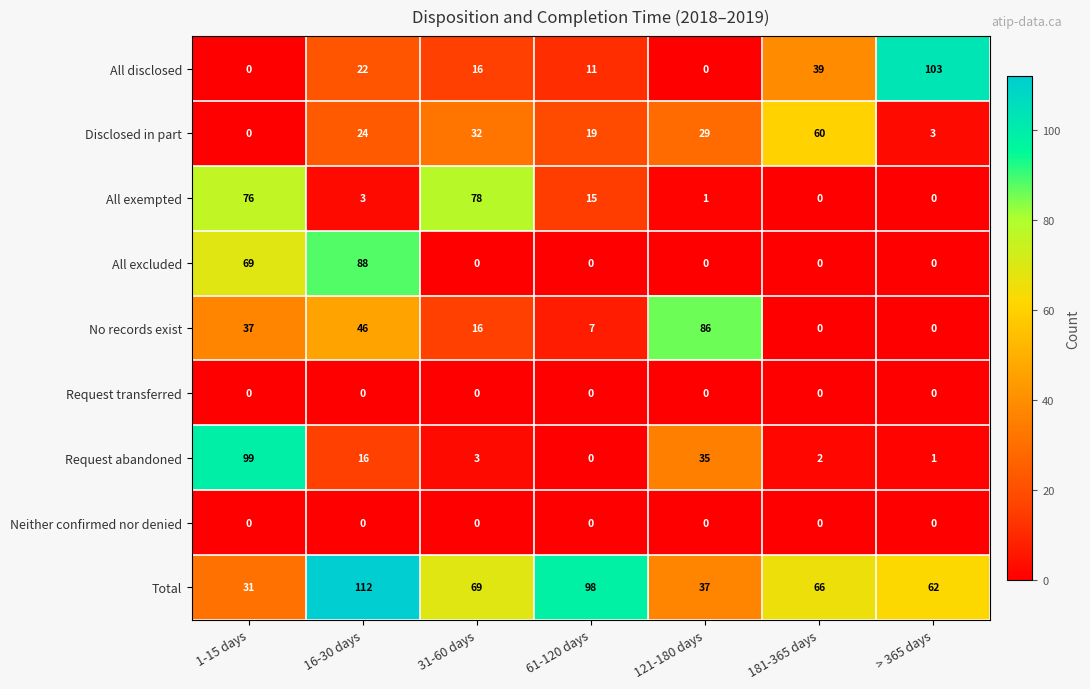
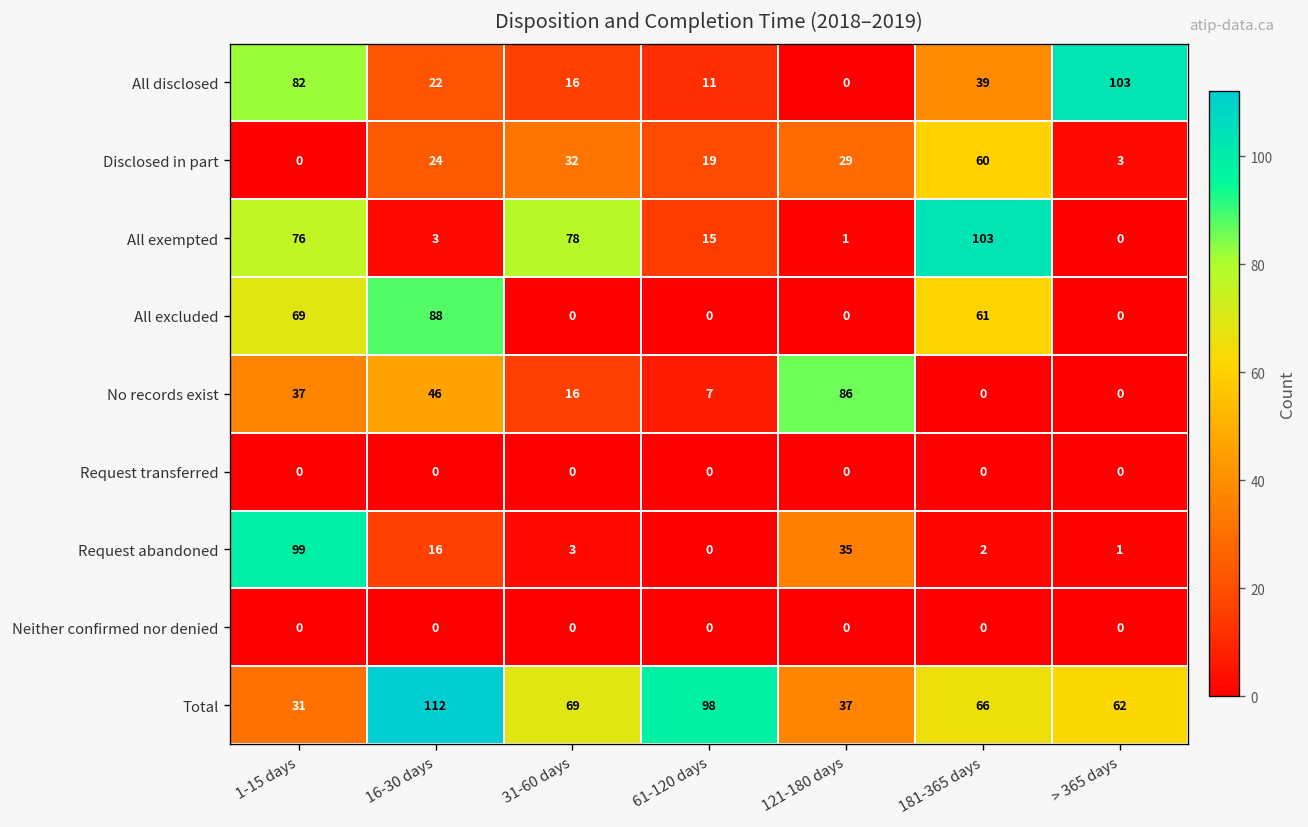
All disclosed, 1-15 days: 0 -> 82
All exempted, 181-365 days: 0 -> 103
All excluded, 181-365 days: 0 -> 61
